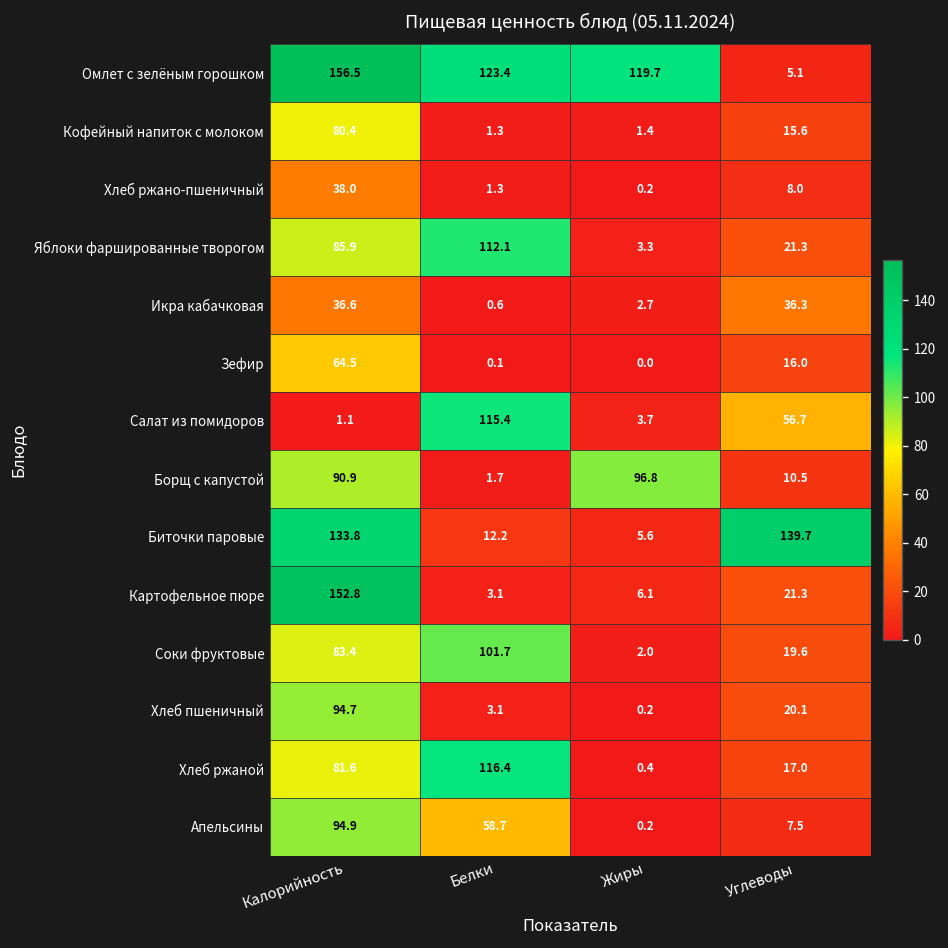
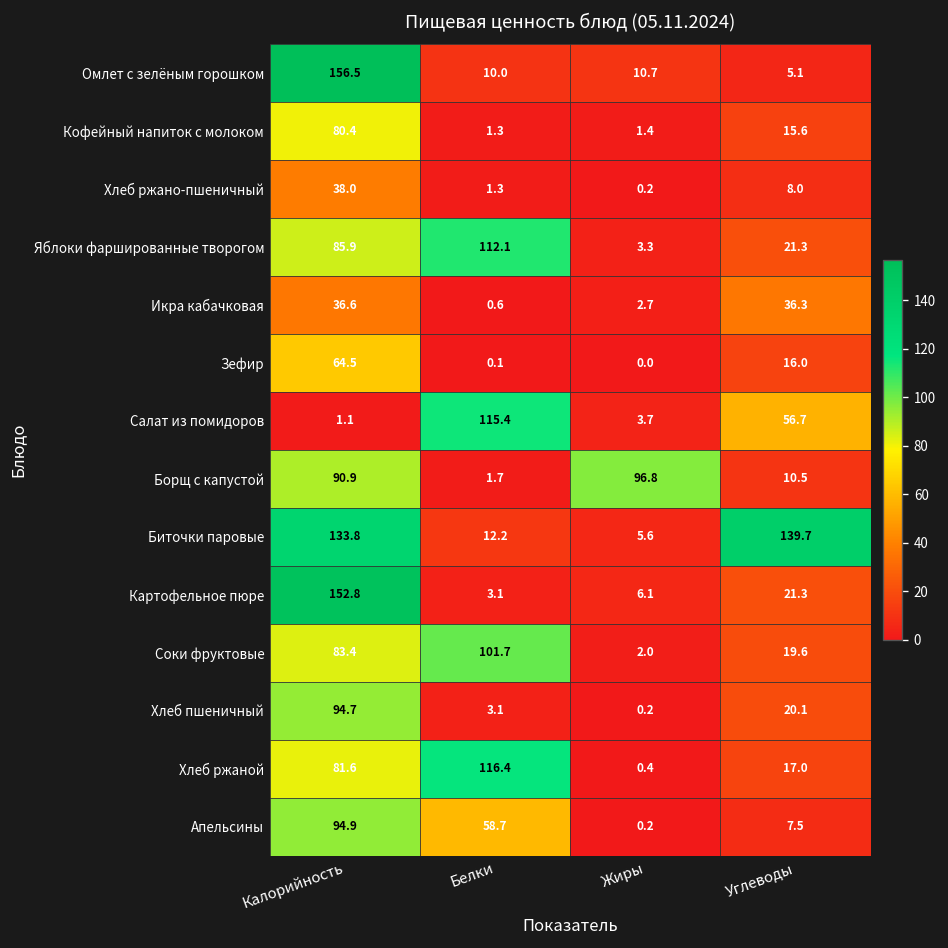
Омлет с зелёным горошком, Белки: 123.4 -> 10.0
Омлет с зелёным горошком, Жиры: 119.7 -> 10.7
